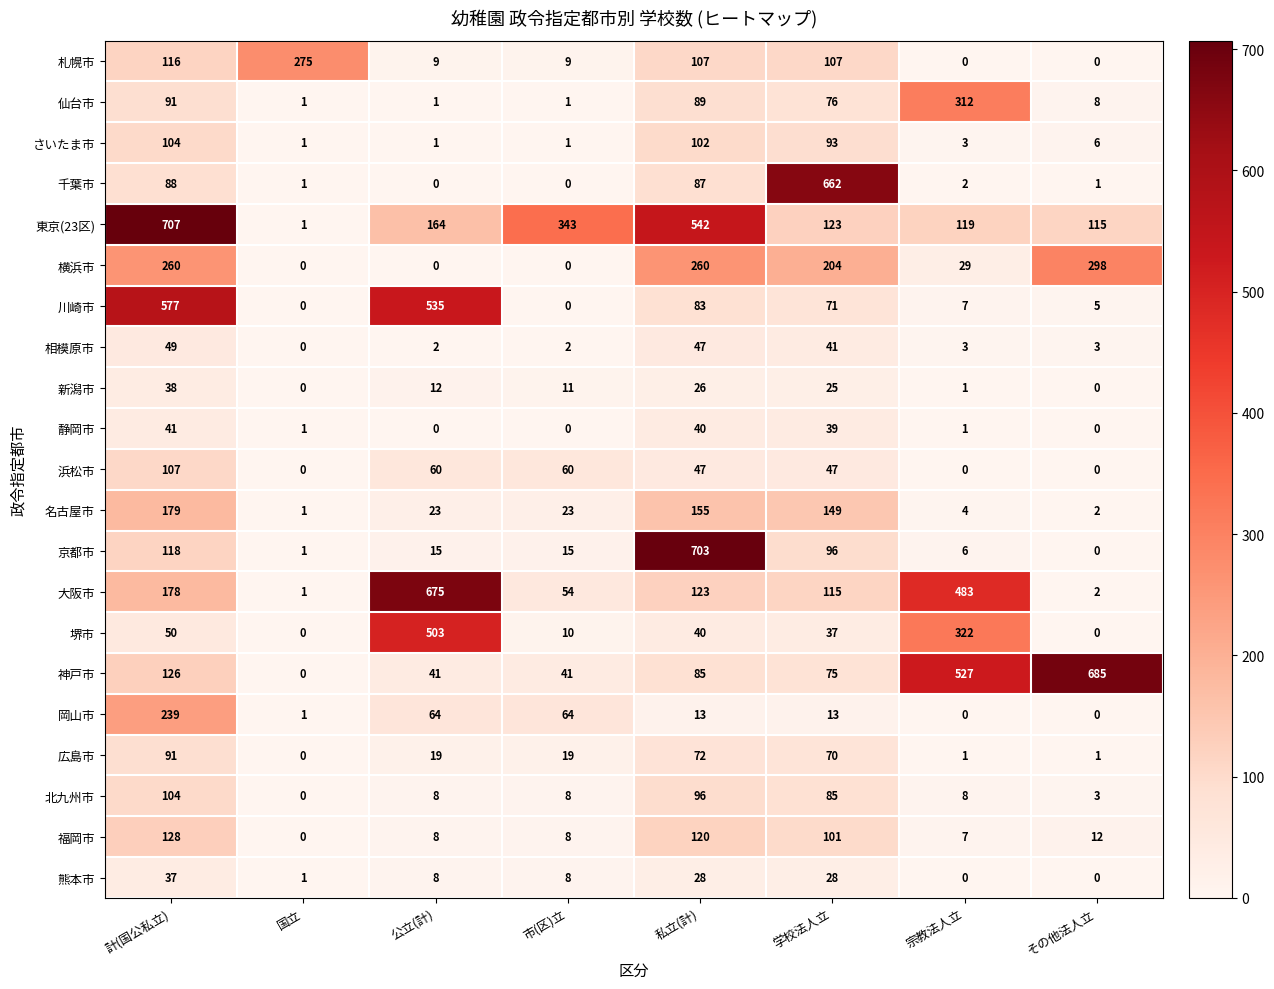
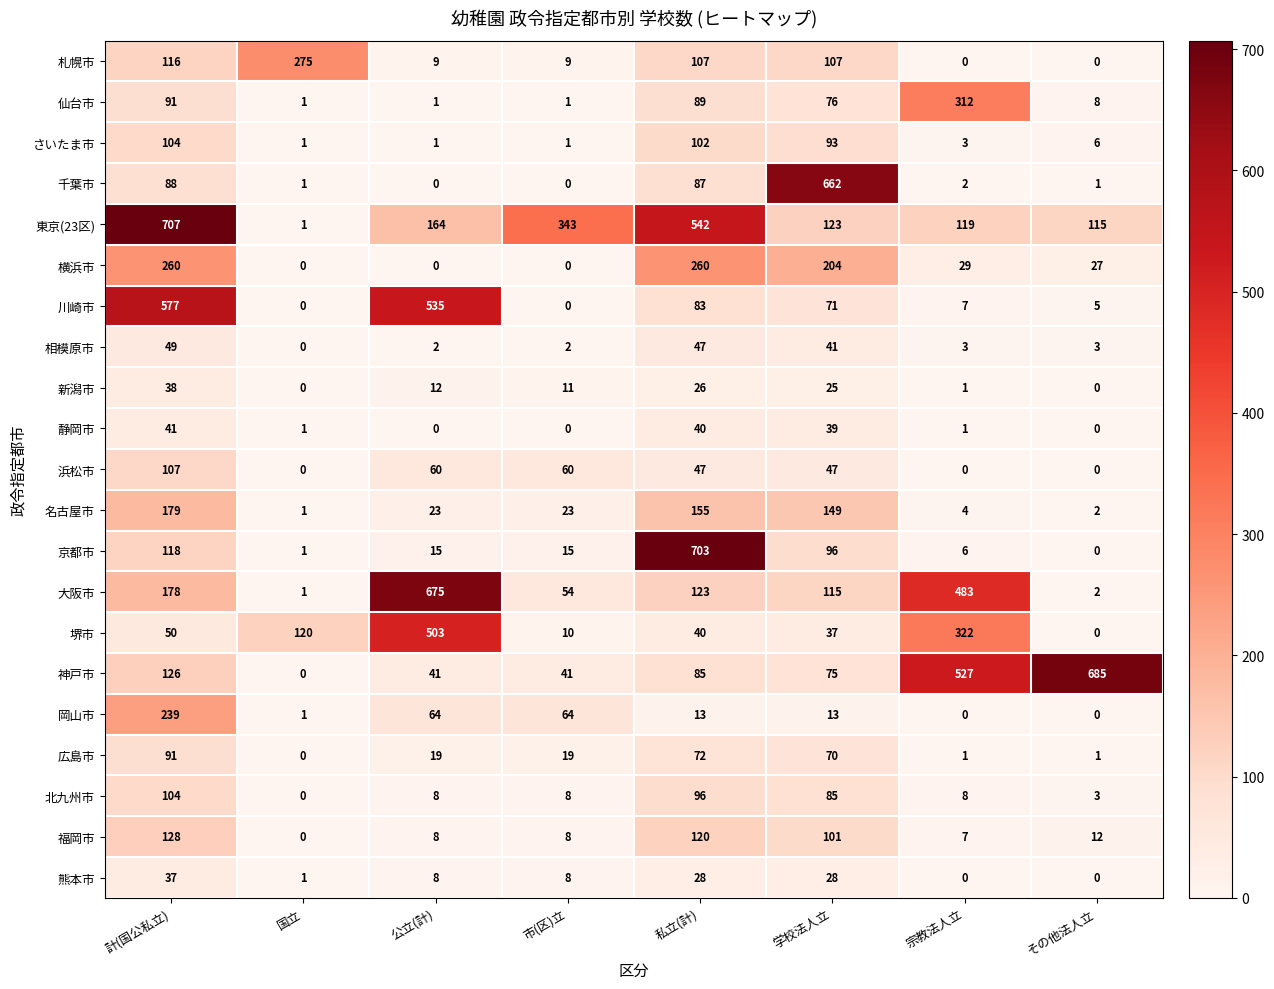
横浜市, その他法人立: 298 -> 27
堺市, 国立: 0 -> 120
